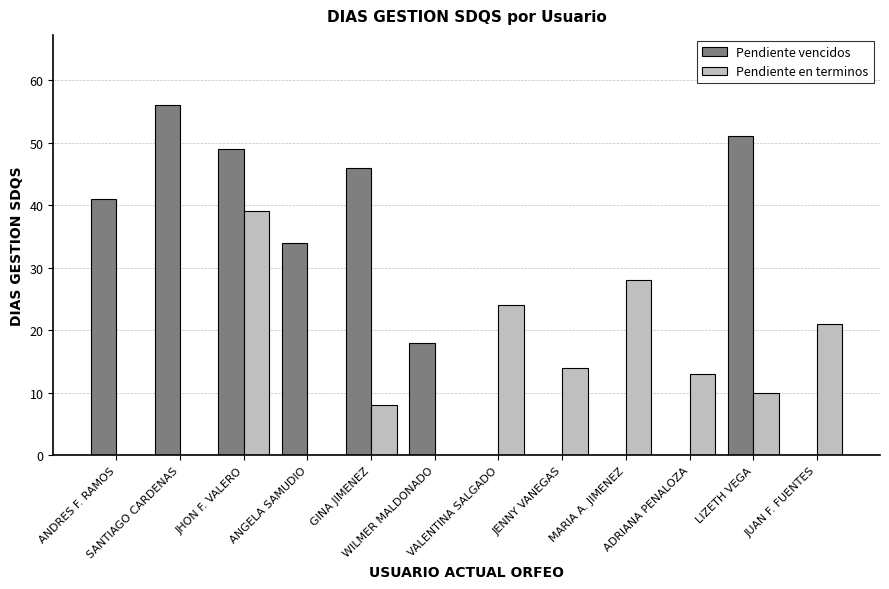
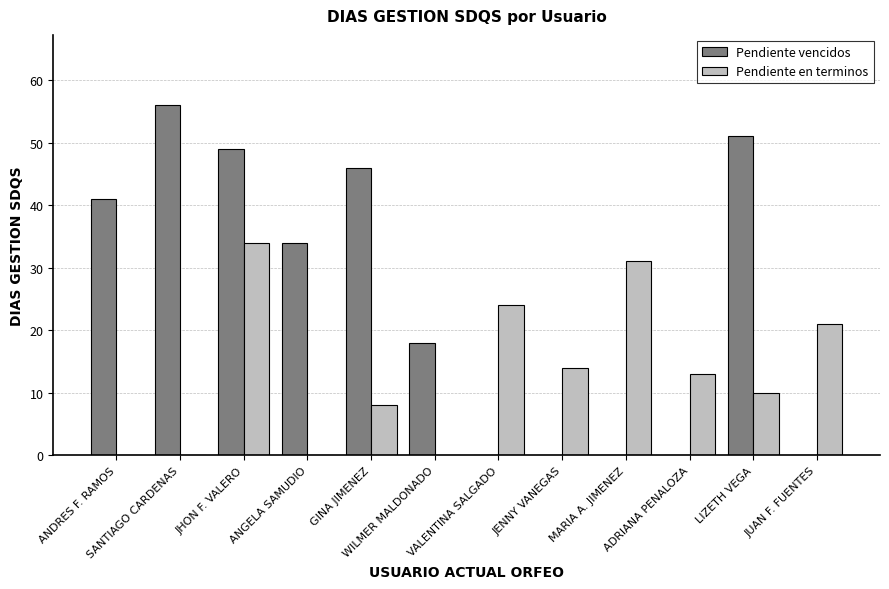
Pendiente en terminos, JHON F. VALERO: 39 -> 34
Pendiente en terminos, MARIA A. JIMENEZ: 28 -> 31
